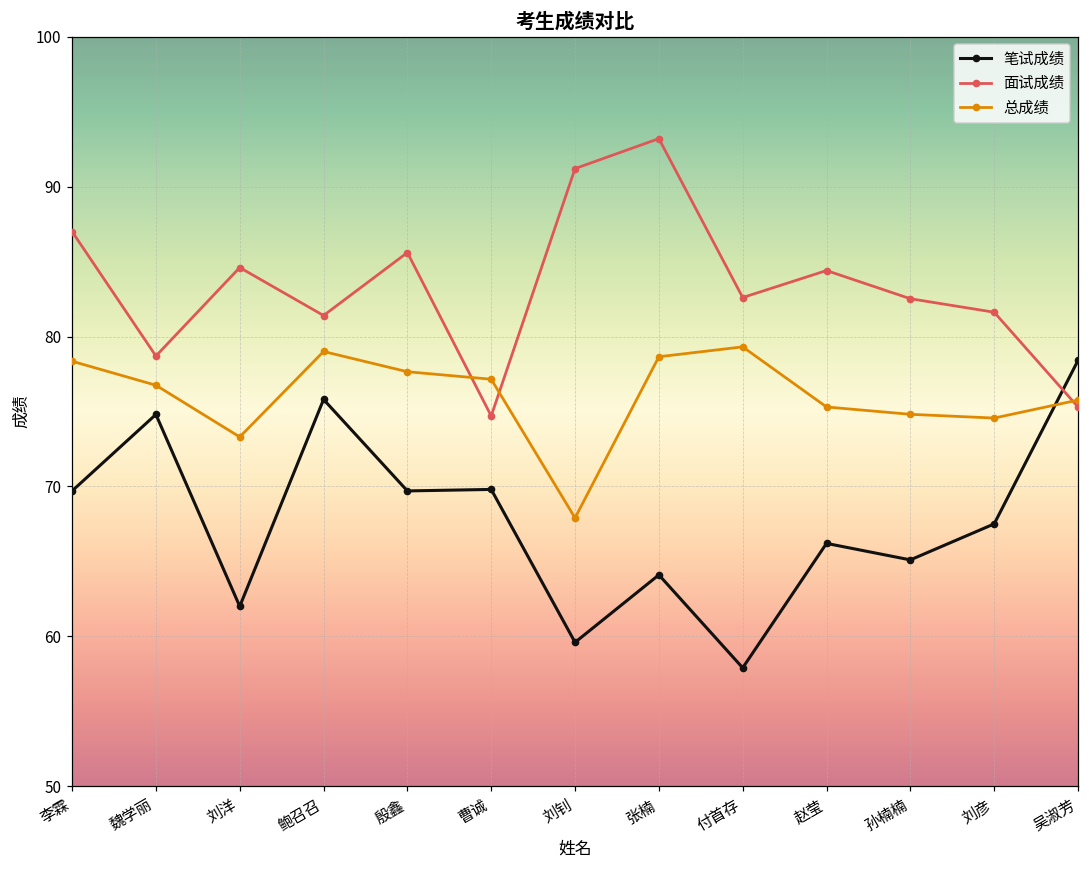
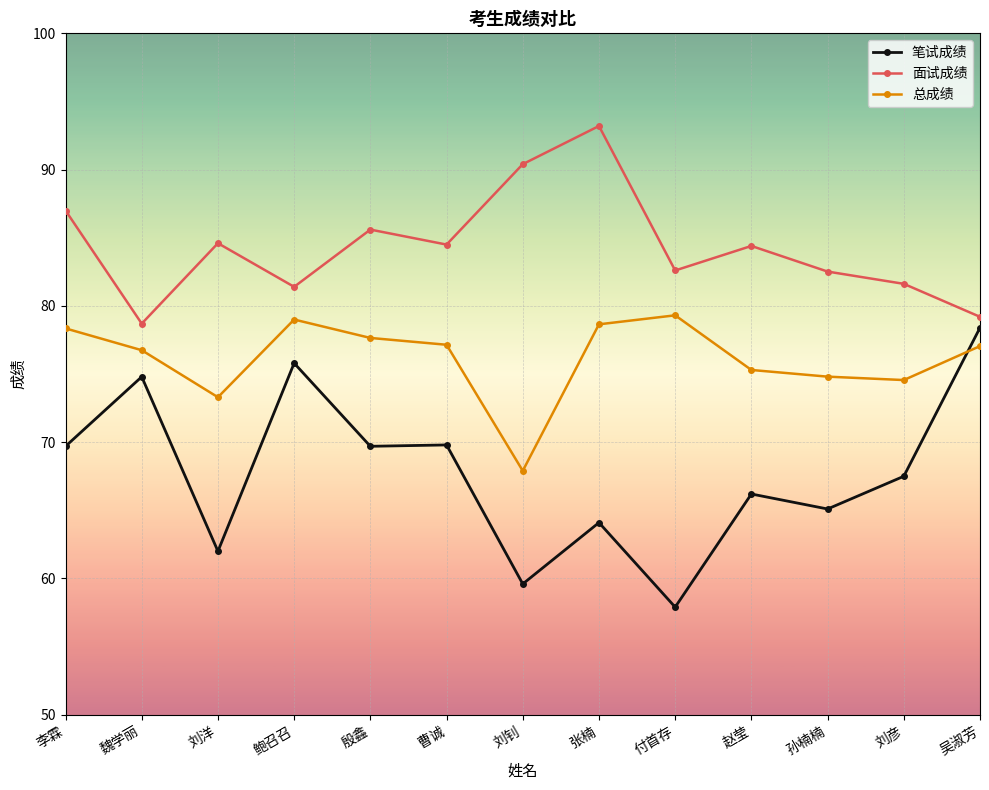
面试成绩, 曹诚: 74.7 -> 84.5
面试成绩, 刘钊: 91.2 -> 90.4
面试成绩, 吴淑芳: 75.3 -> 79.2
总成绩, 吴淑芳: 75.8 -> 77.1
